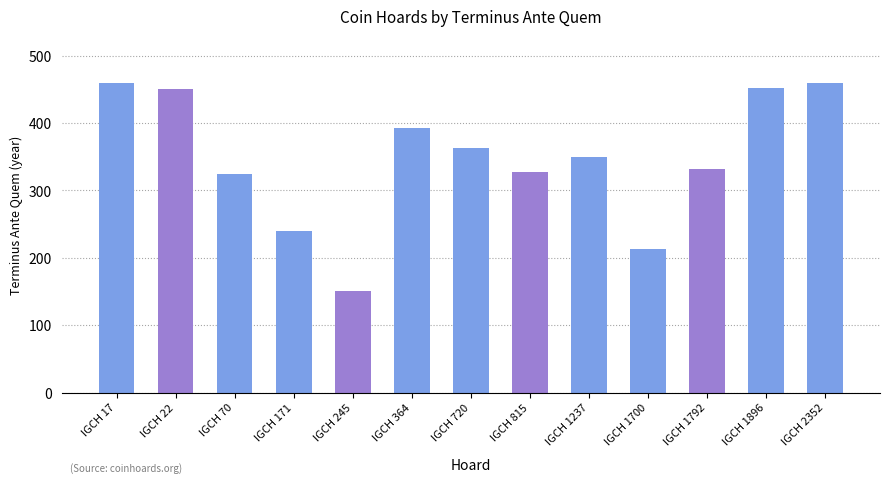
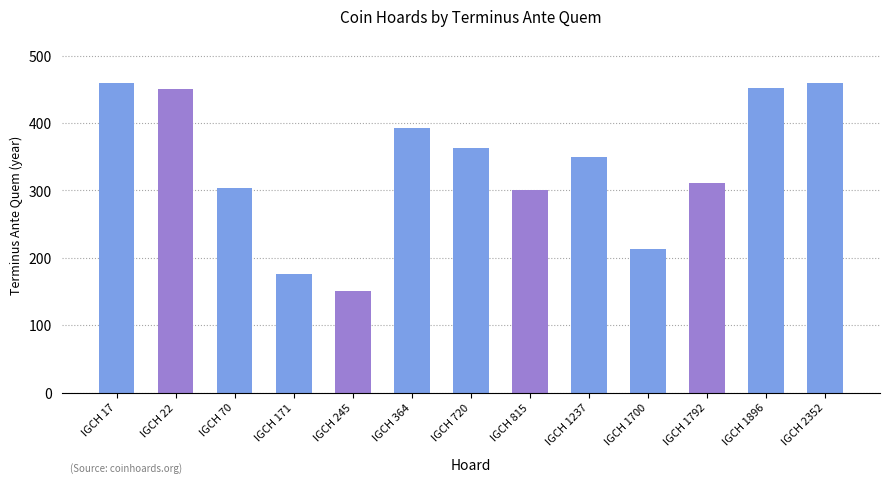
IGCH 70: 330 -> 300
IGCH 171: 240 -> 180
IGCH 815: 330 -> 300
IGCH 1792: 330 -> 310
